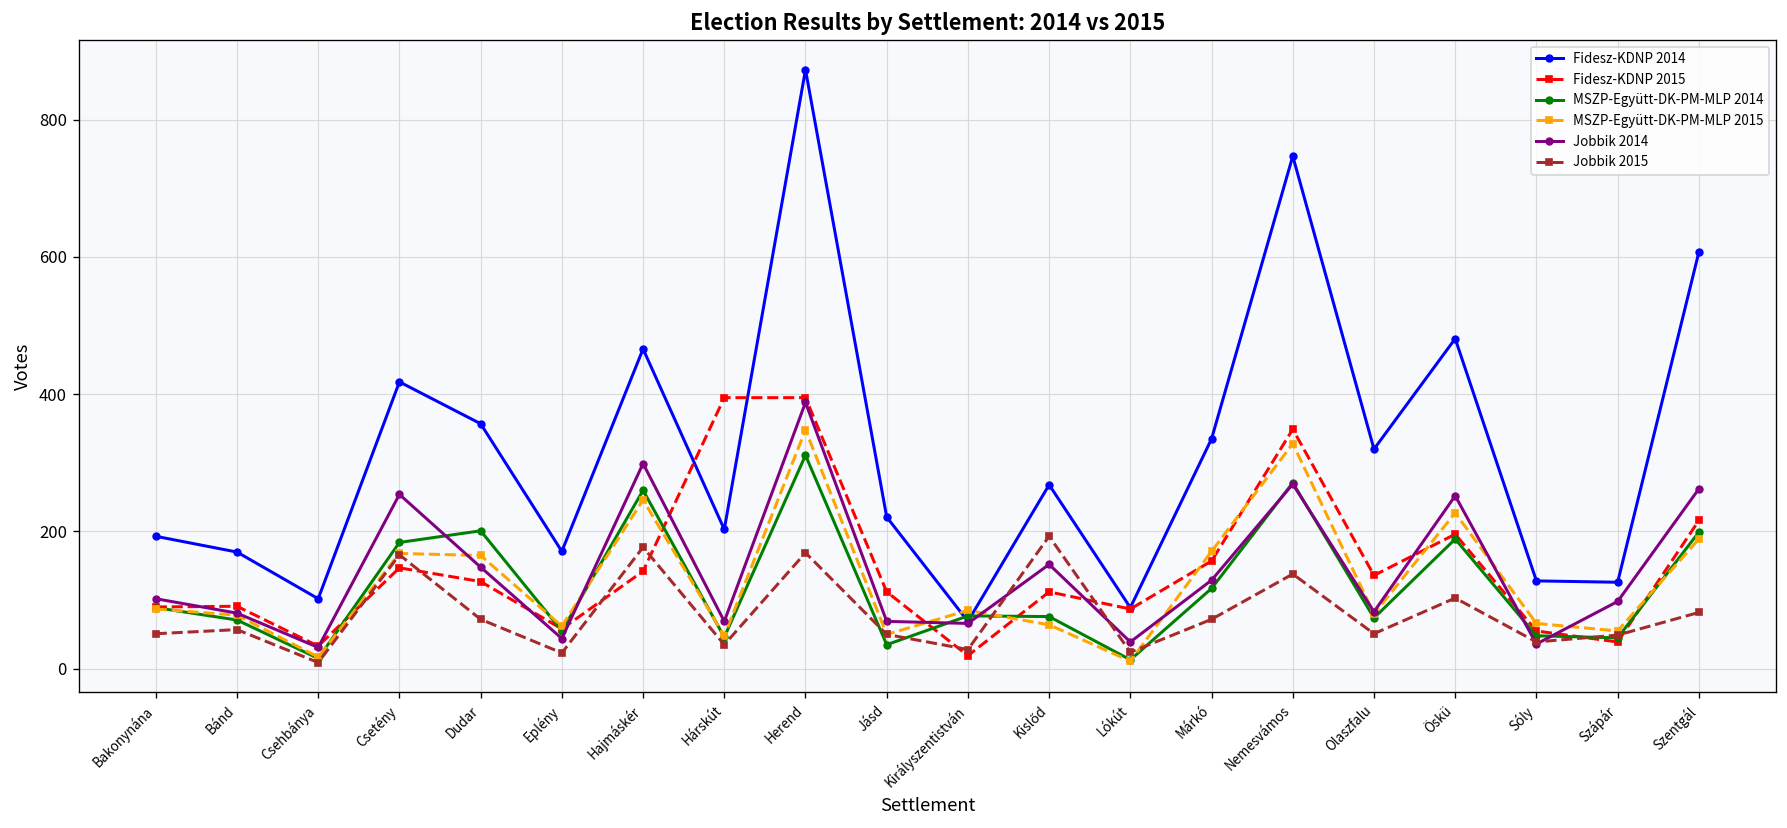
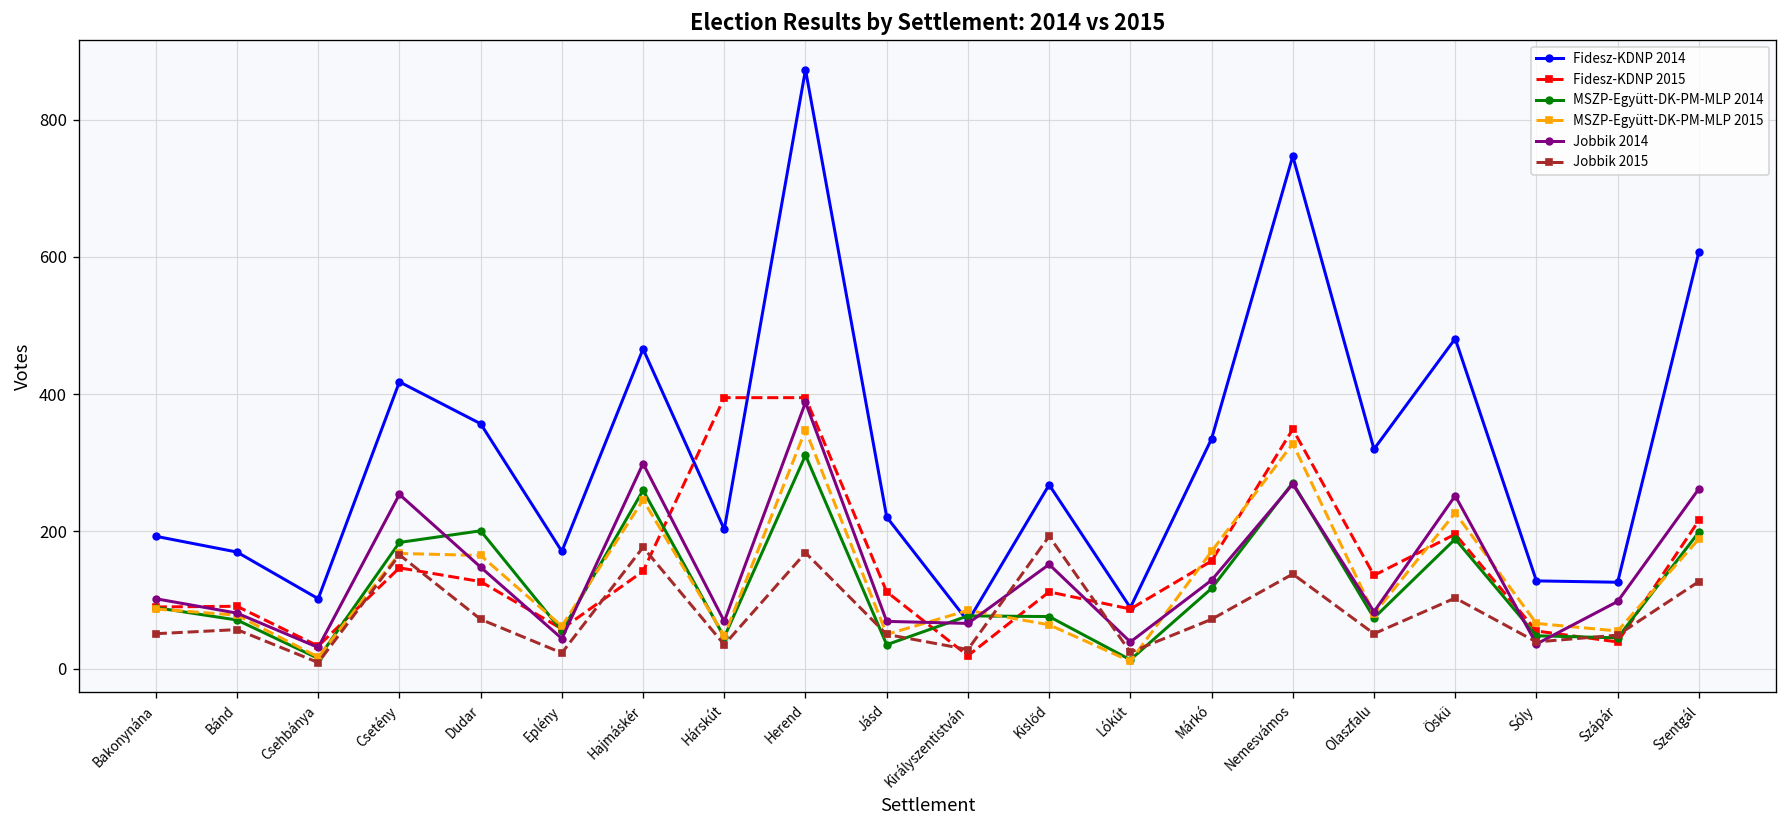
Jobbik 2015, Szentgál: 80 -> 130
